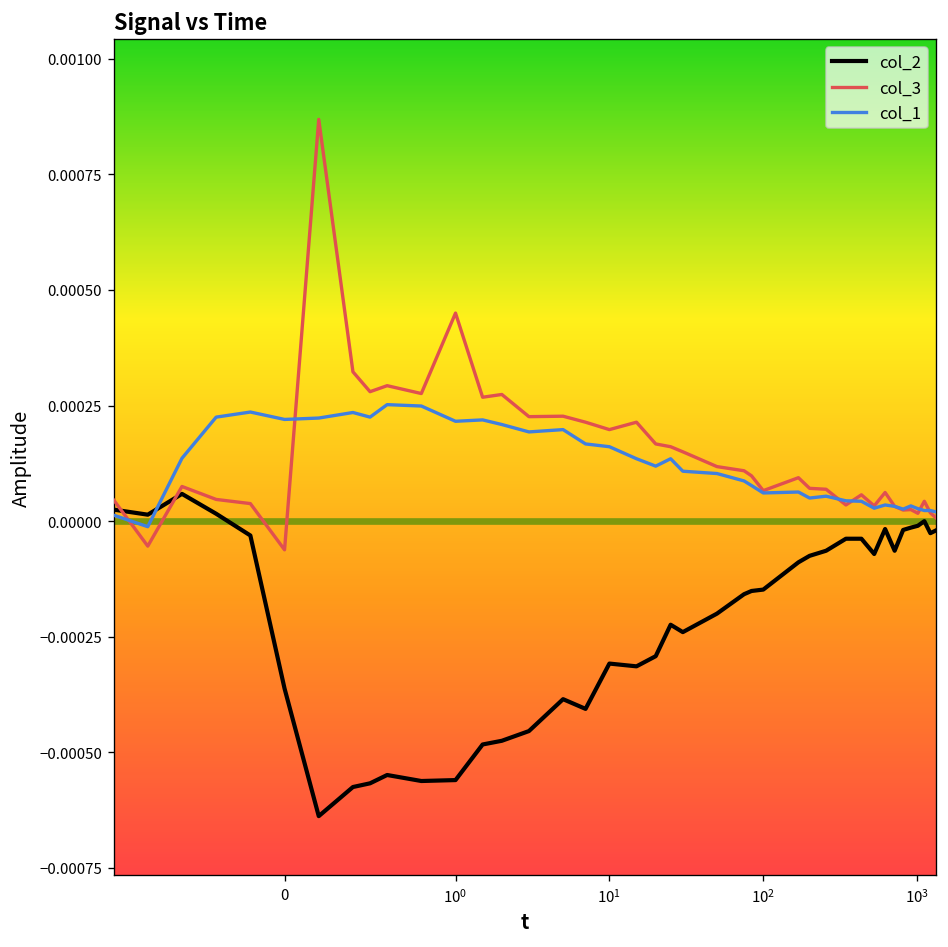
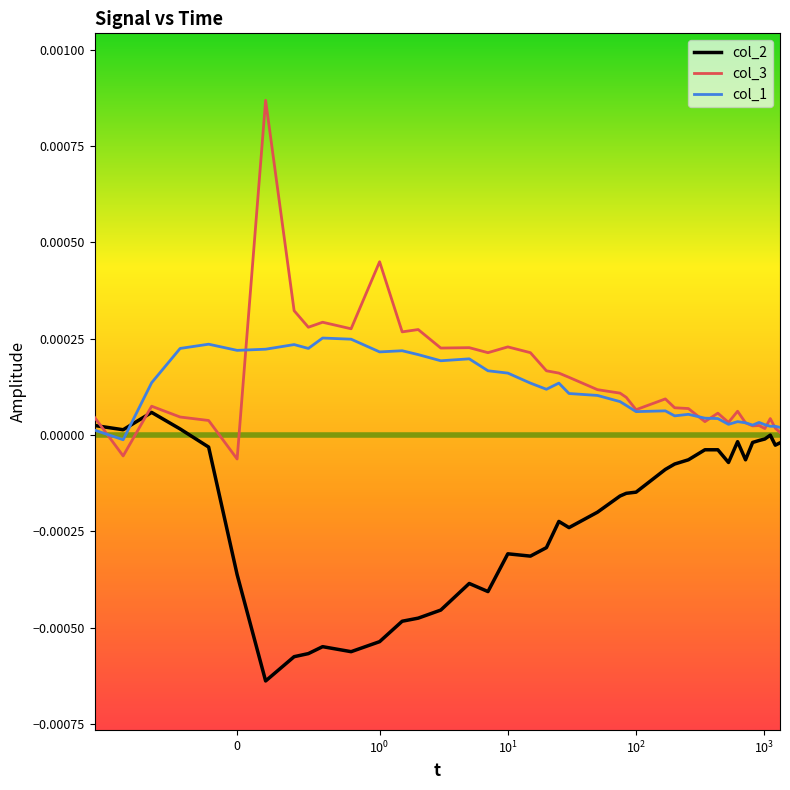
col_2, 10^0: -0.00056 -> -0.00054
col_3, 10^1: 0.00020 -> 0.00023
